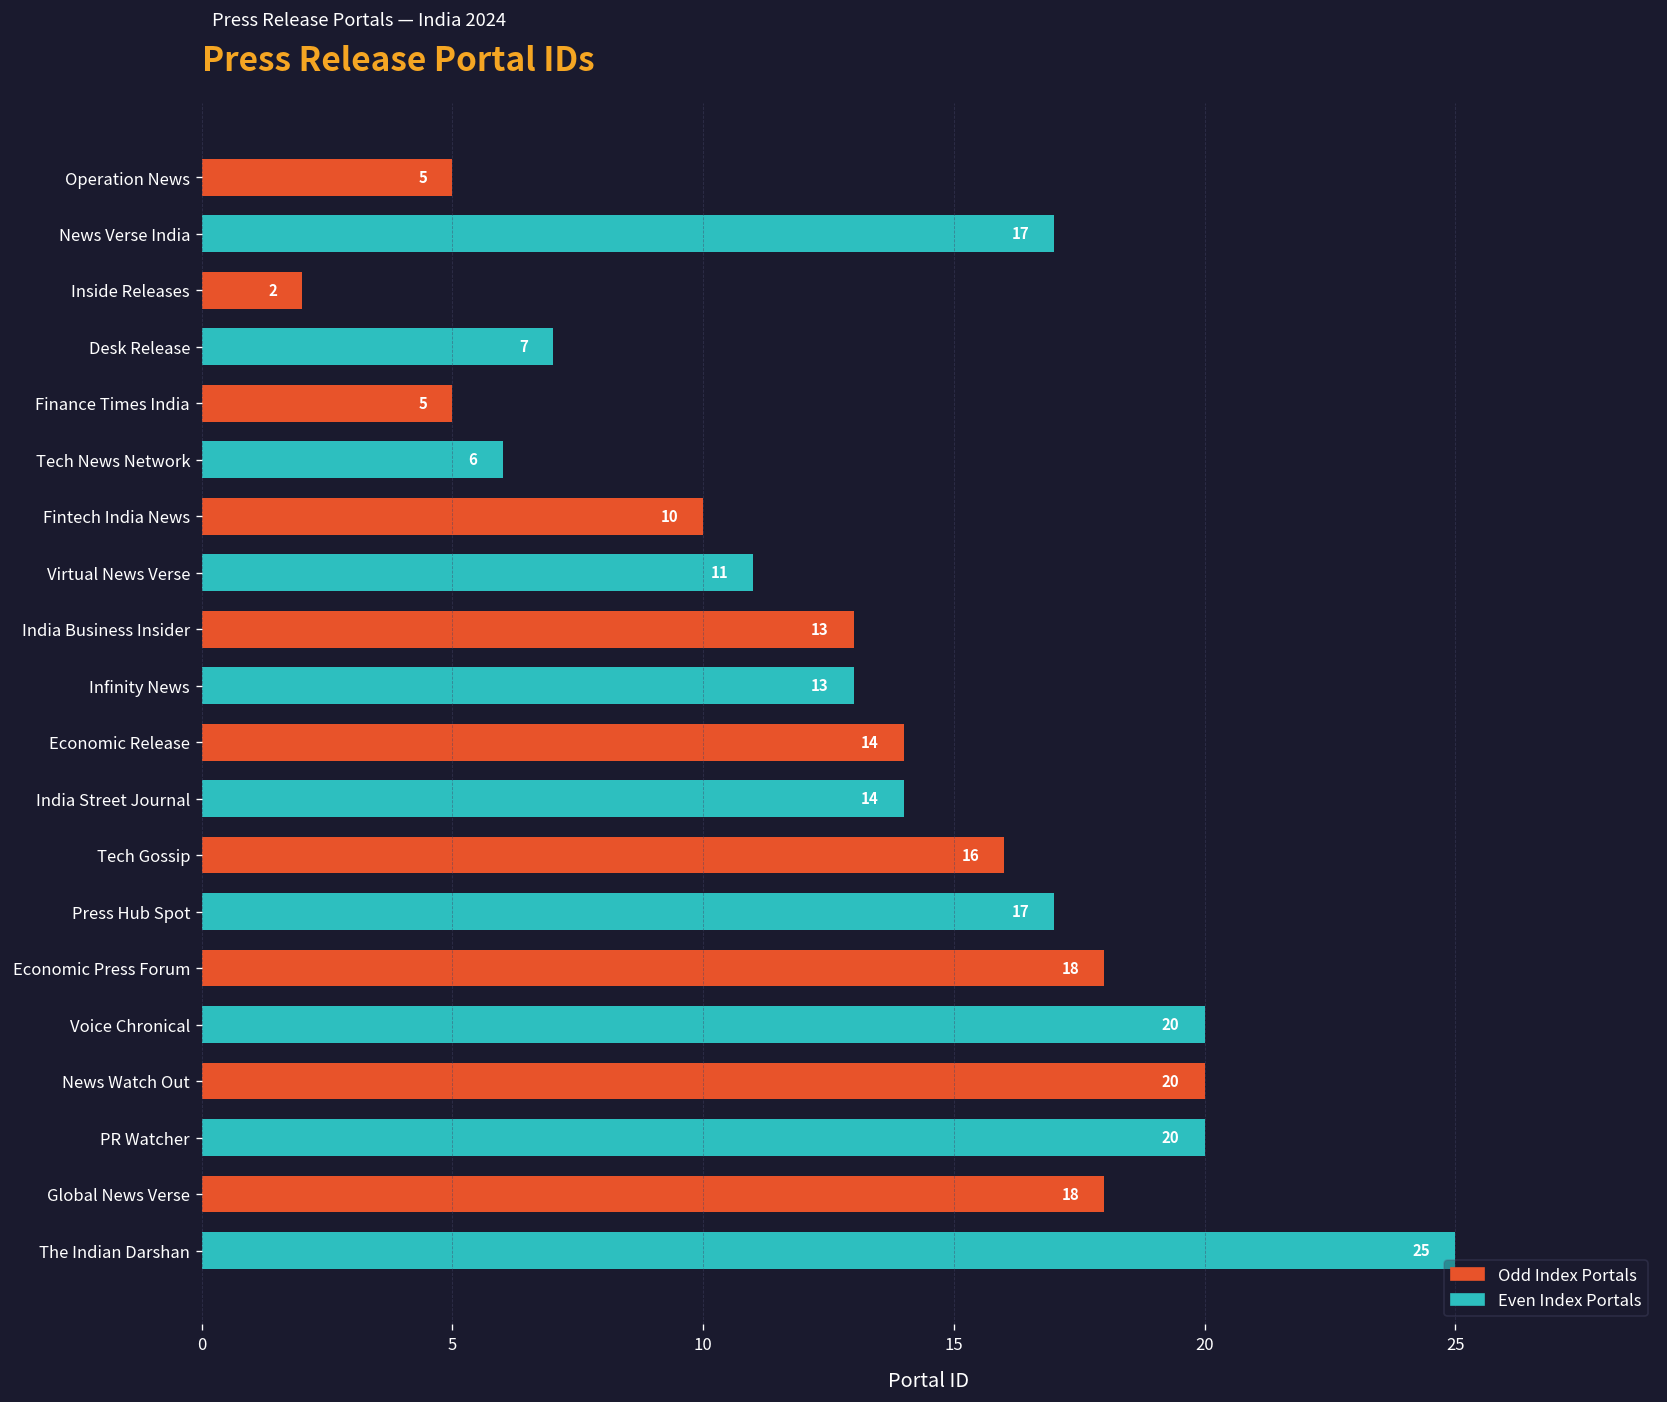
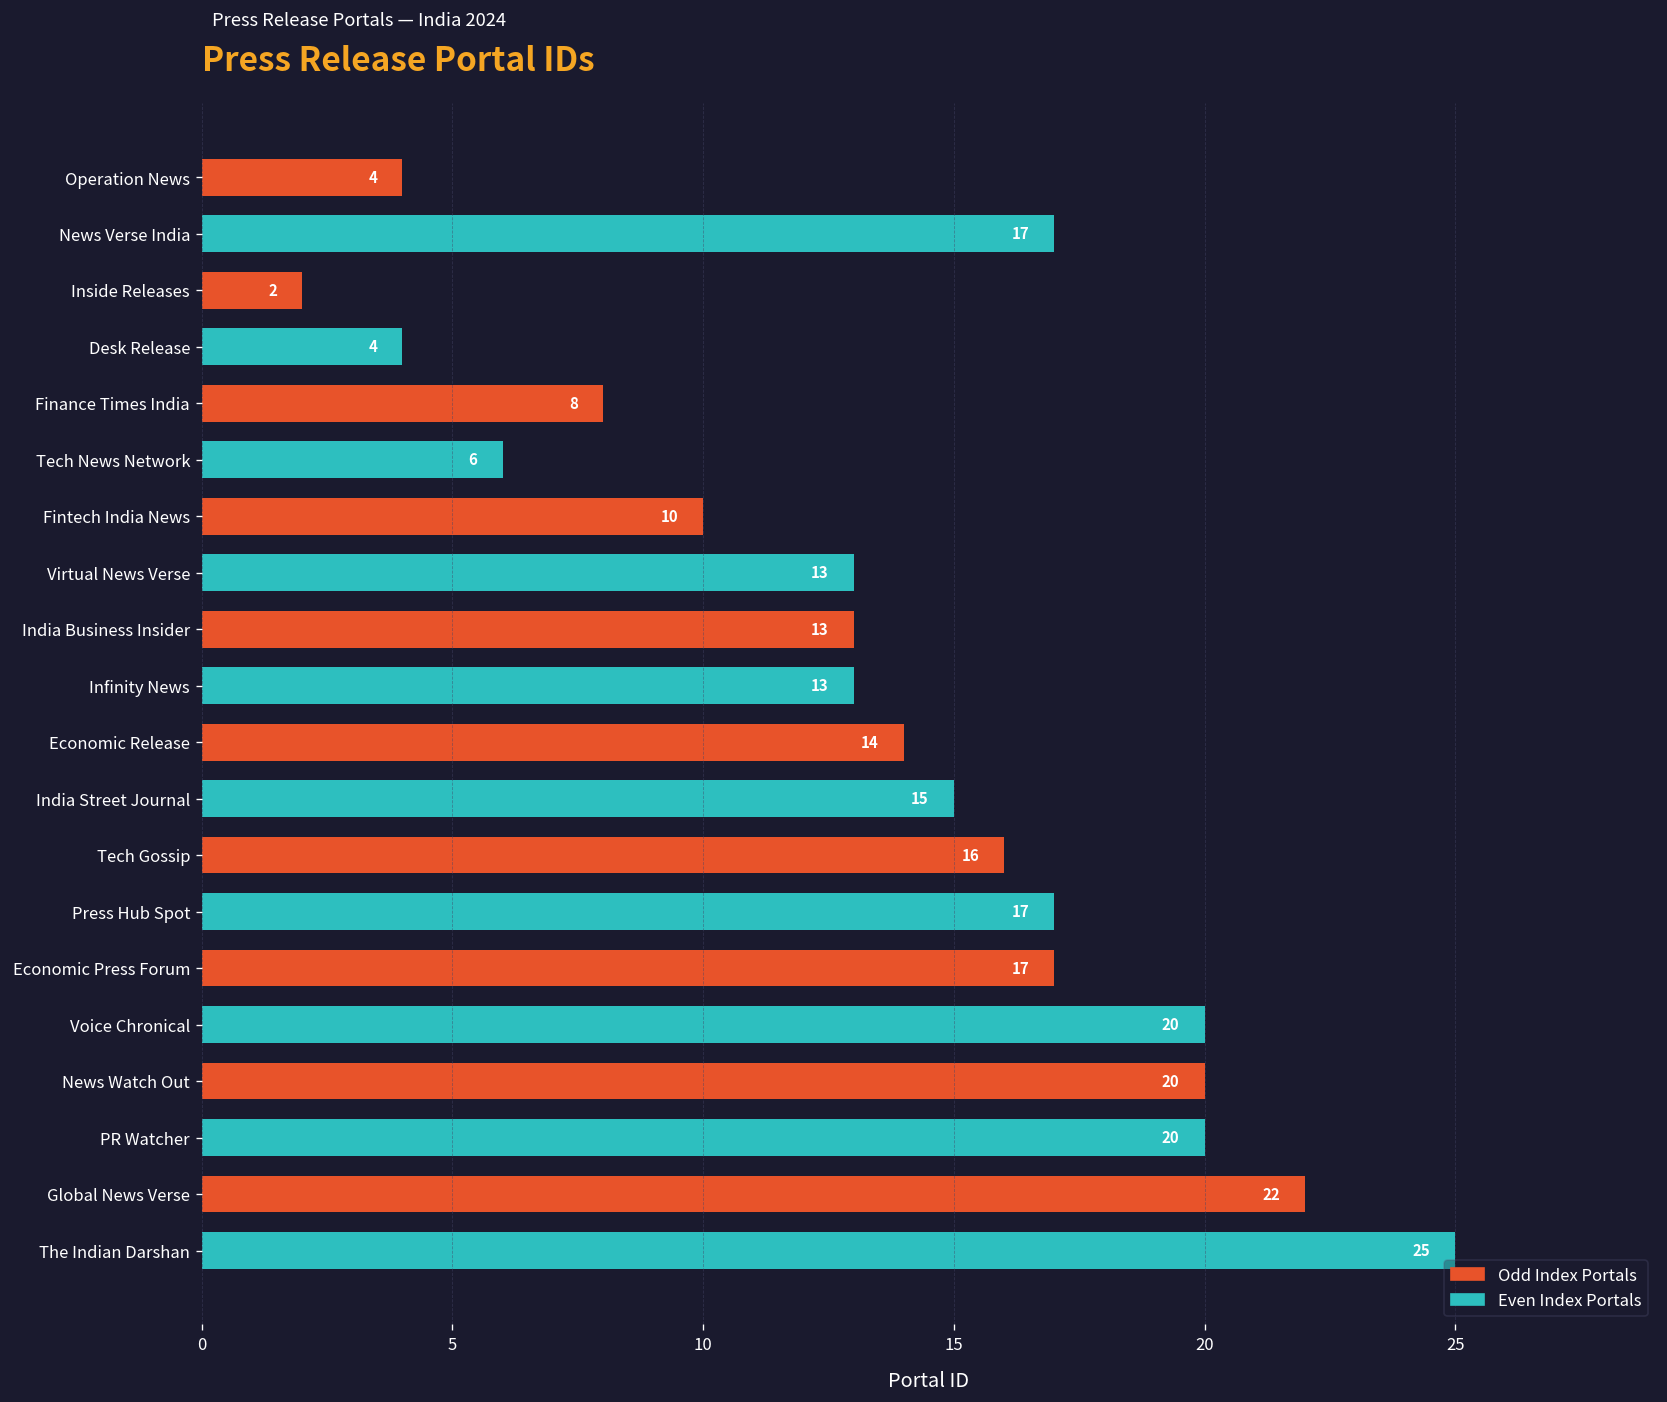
Operation News: 5 -> 4
Desk Release: 7 -> 4
Finance Times India: 5 -> 8
Virtual News Verse: 11 -> 13
India Street Journal: 14 -> 15
Economic Press Forum: 18 -> 17
Global News Verse: 18 -> 22
